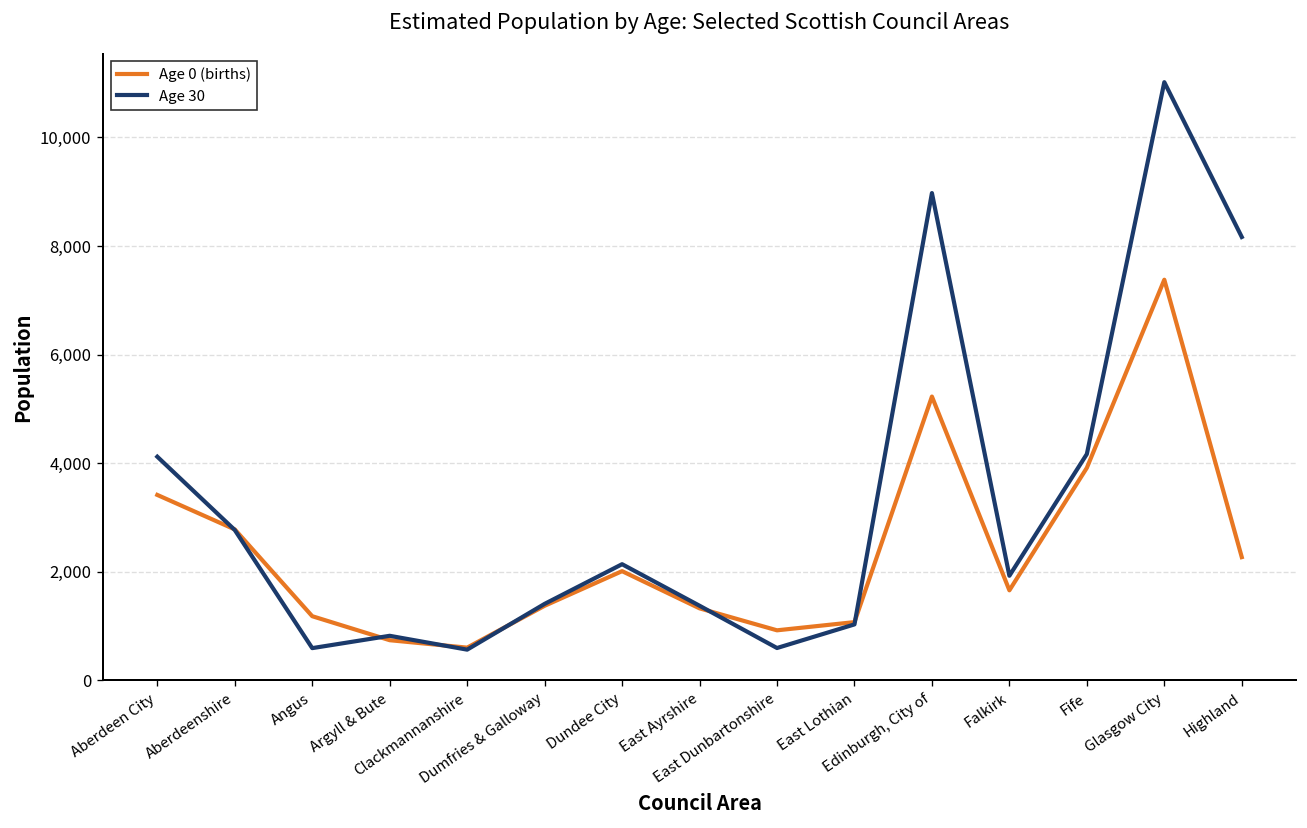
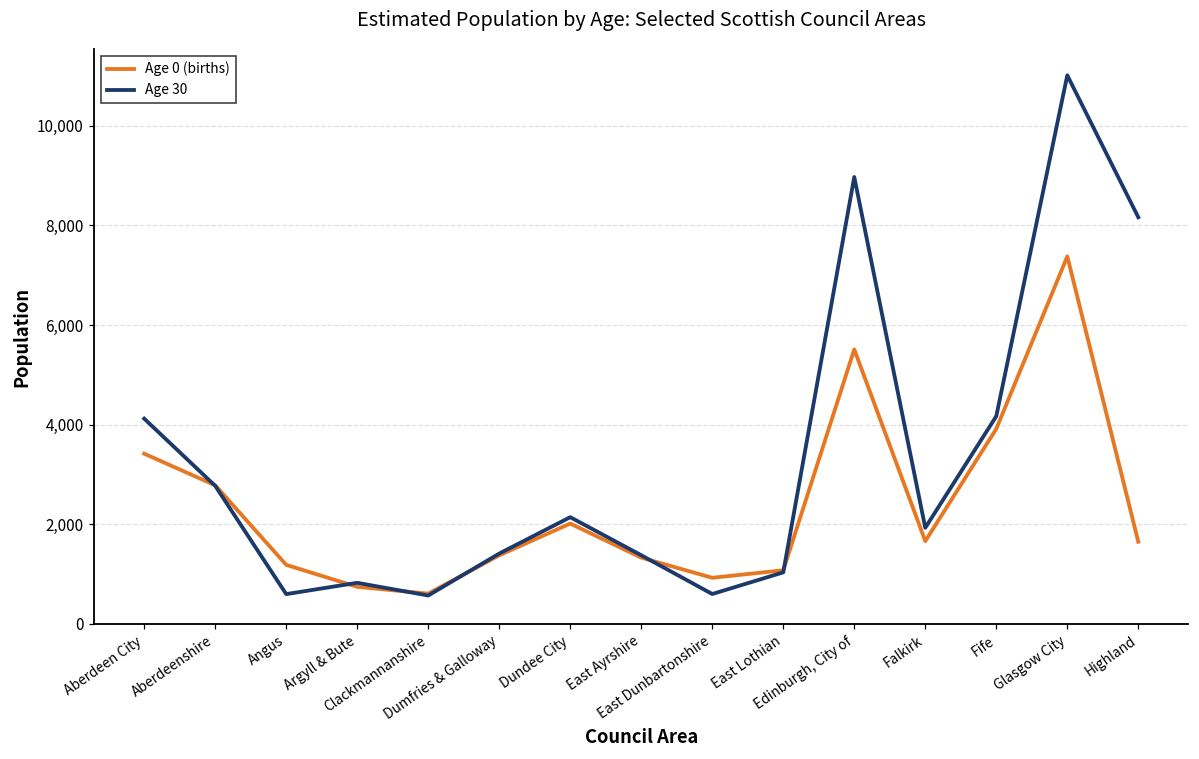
Age 0 (births), Edinburgh, City of: 5,200 -> 5,500
Age 0 (births), Highland: 2,300 -> 1,600
